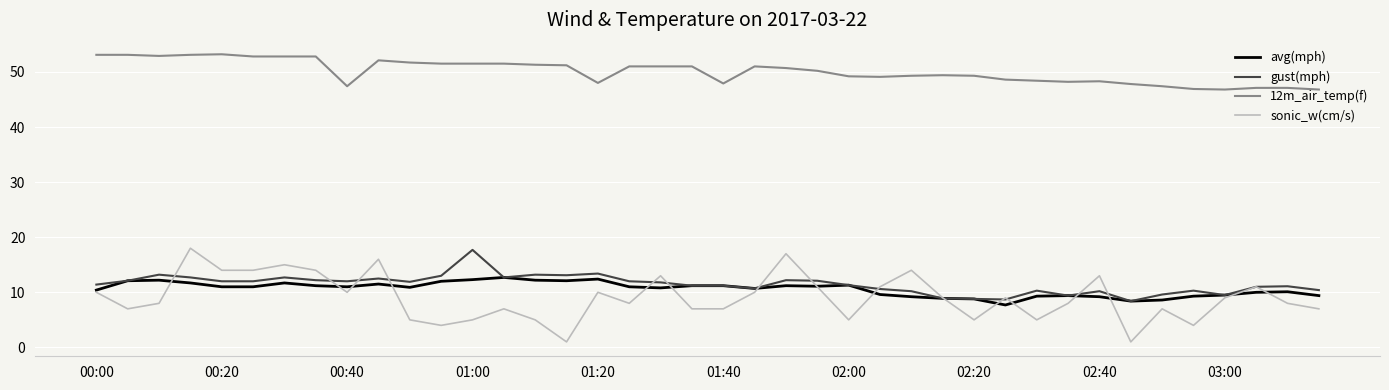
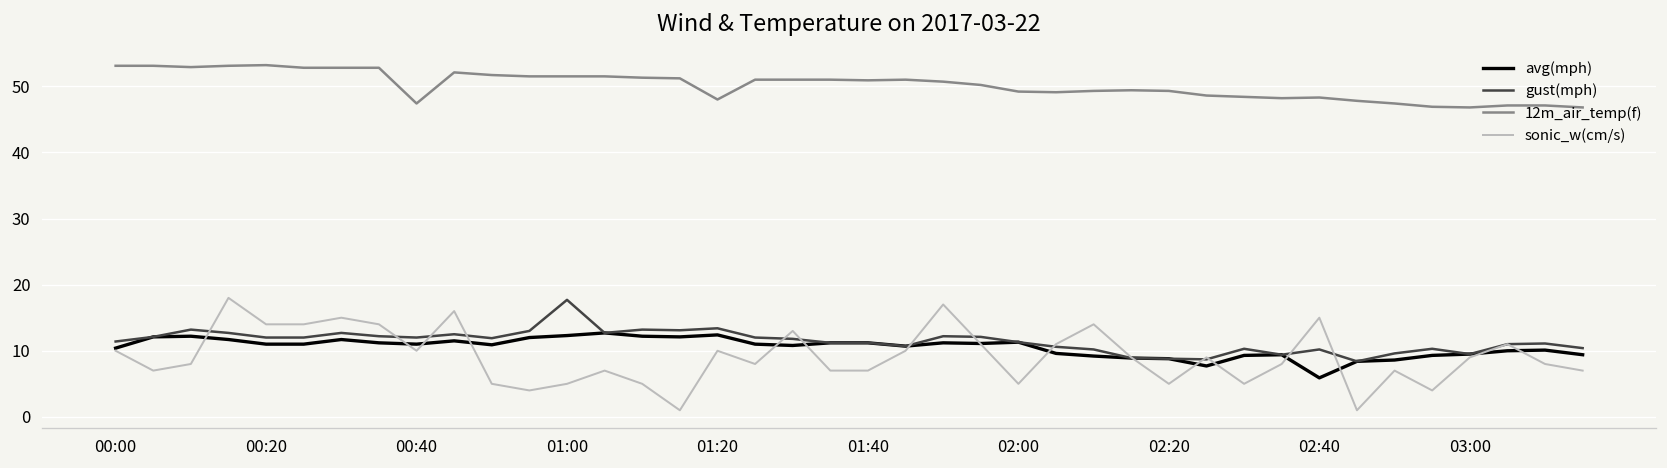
12m_air_temp(f), 01:40: 48 -> 51
avg(mph), 02:40: 9 -> 6
sonic_w(cm/s), 02:40: 13 -> 15
